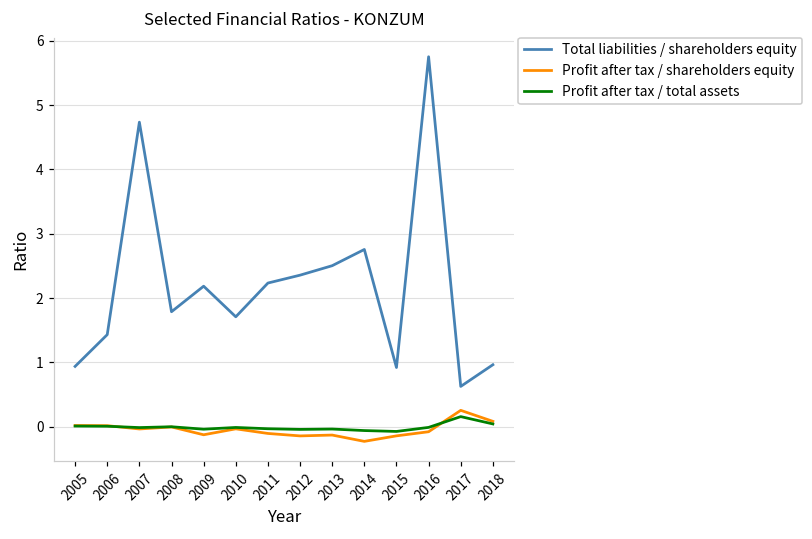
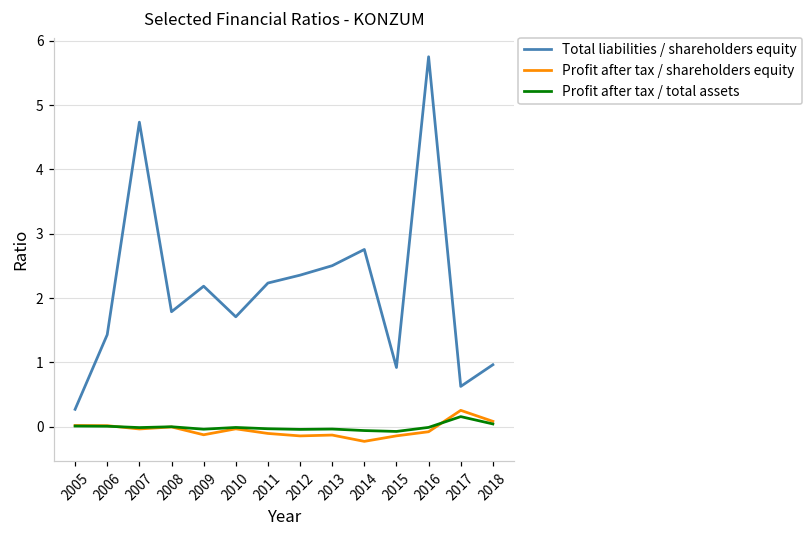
Total liabilities / shareholders equity, 2005: 0.9 -> 0.3
